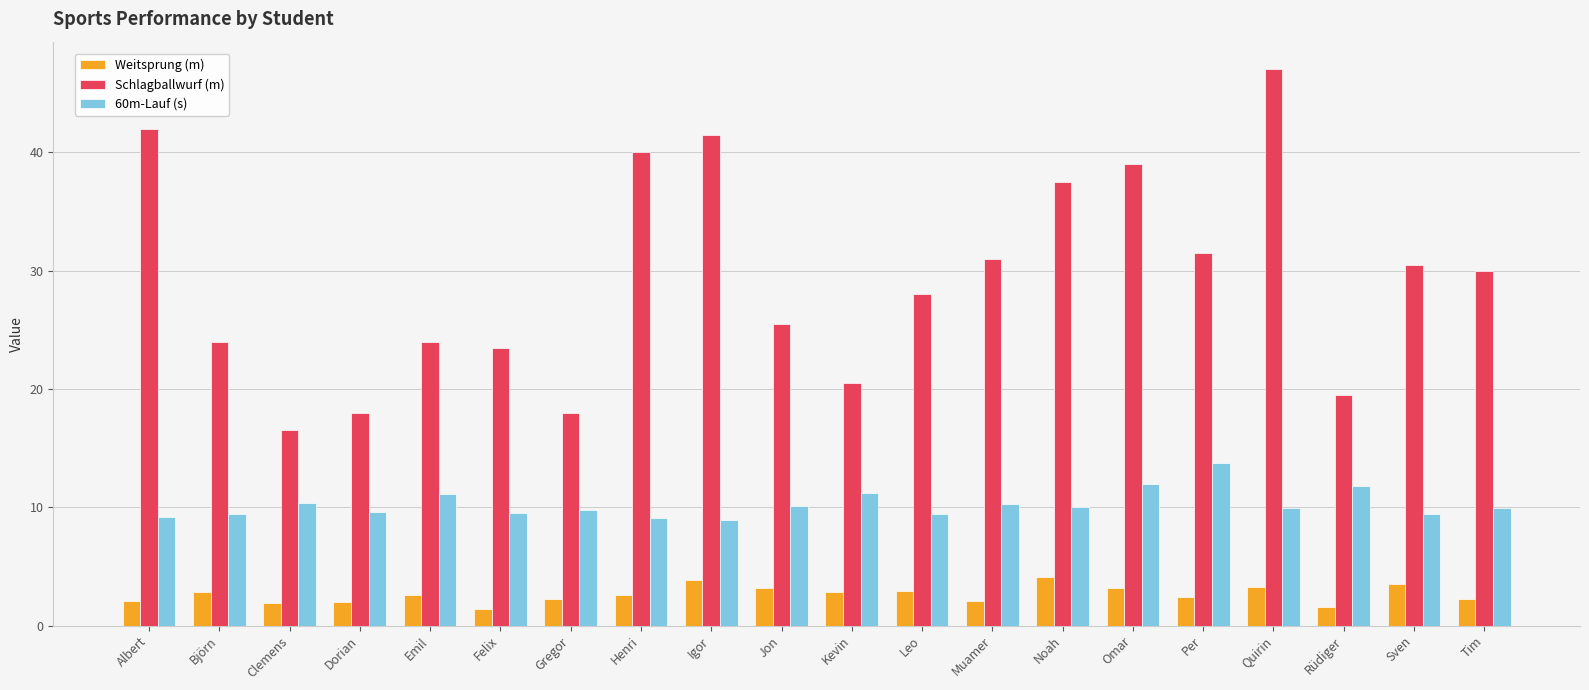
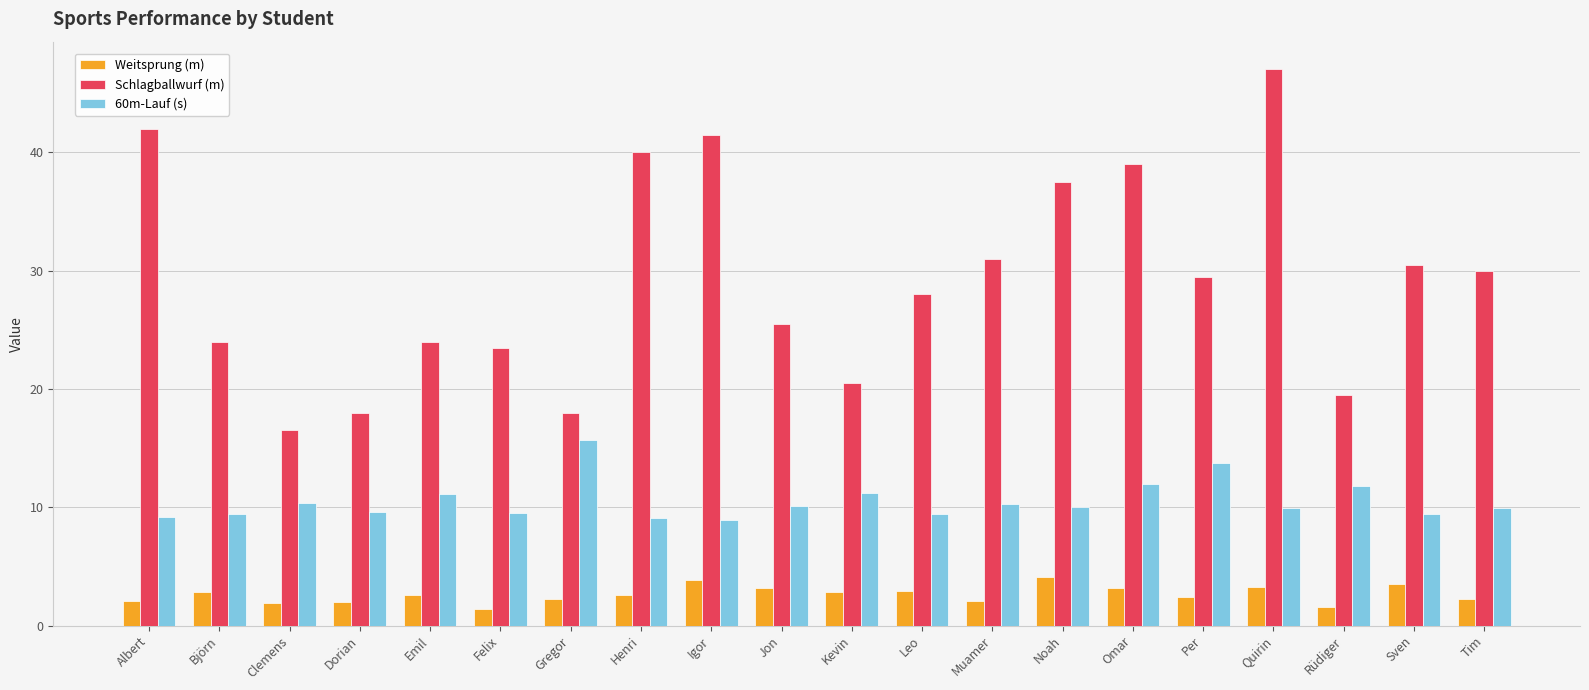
60m-Lauf (s), Gregor: 9.8 -> 15.7
Schlagballwurf (m), Per: 31.5 -> 29.5
